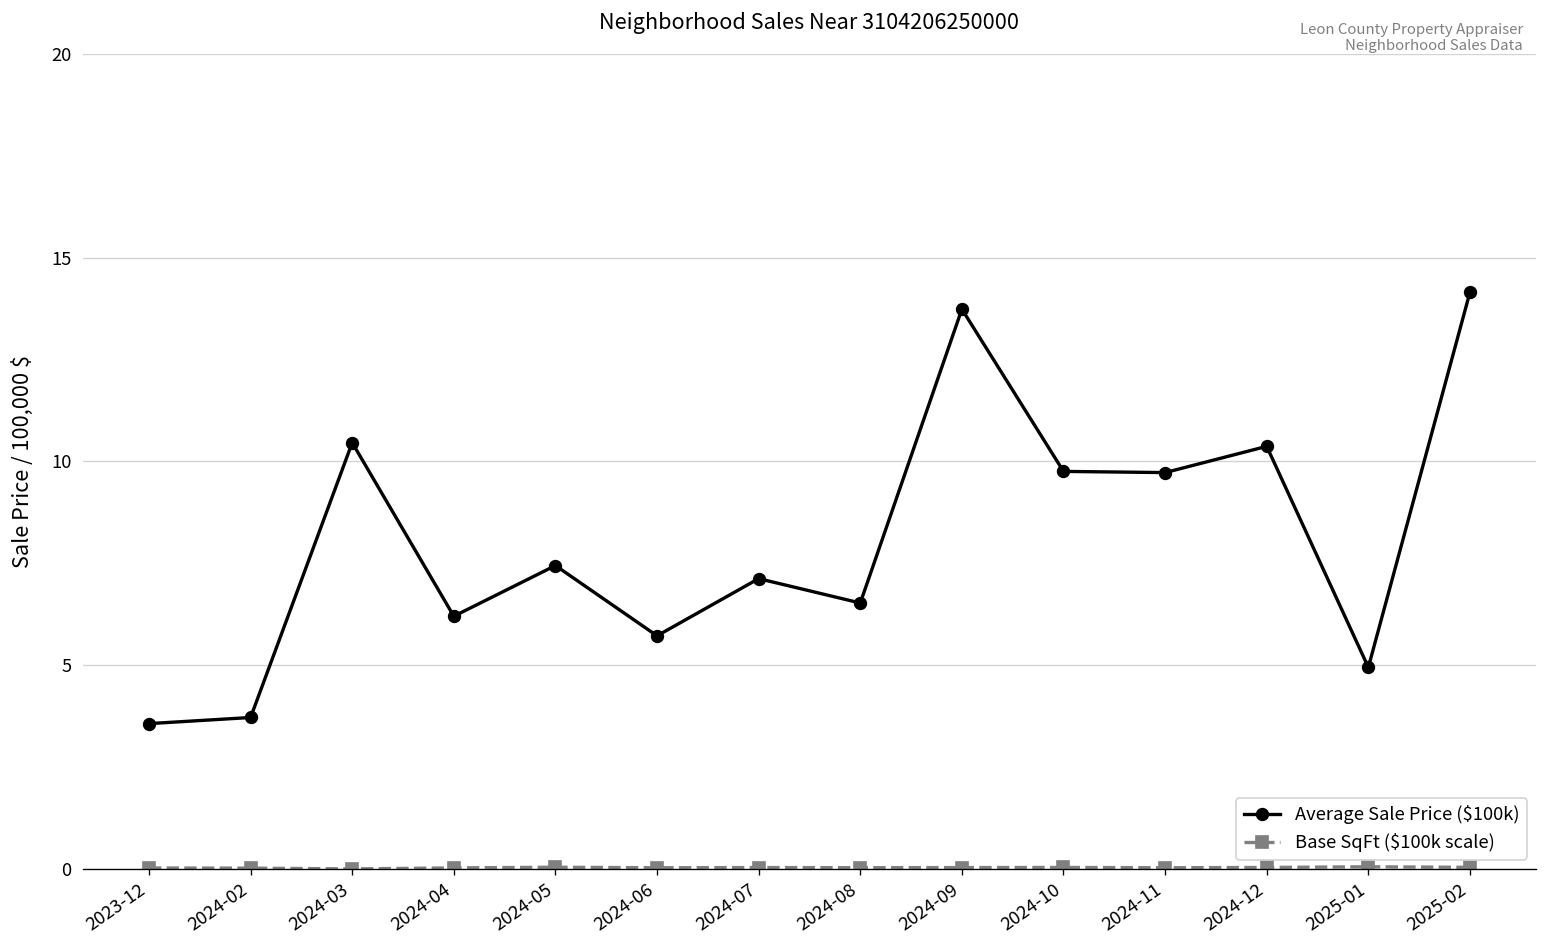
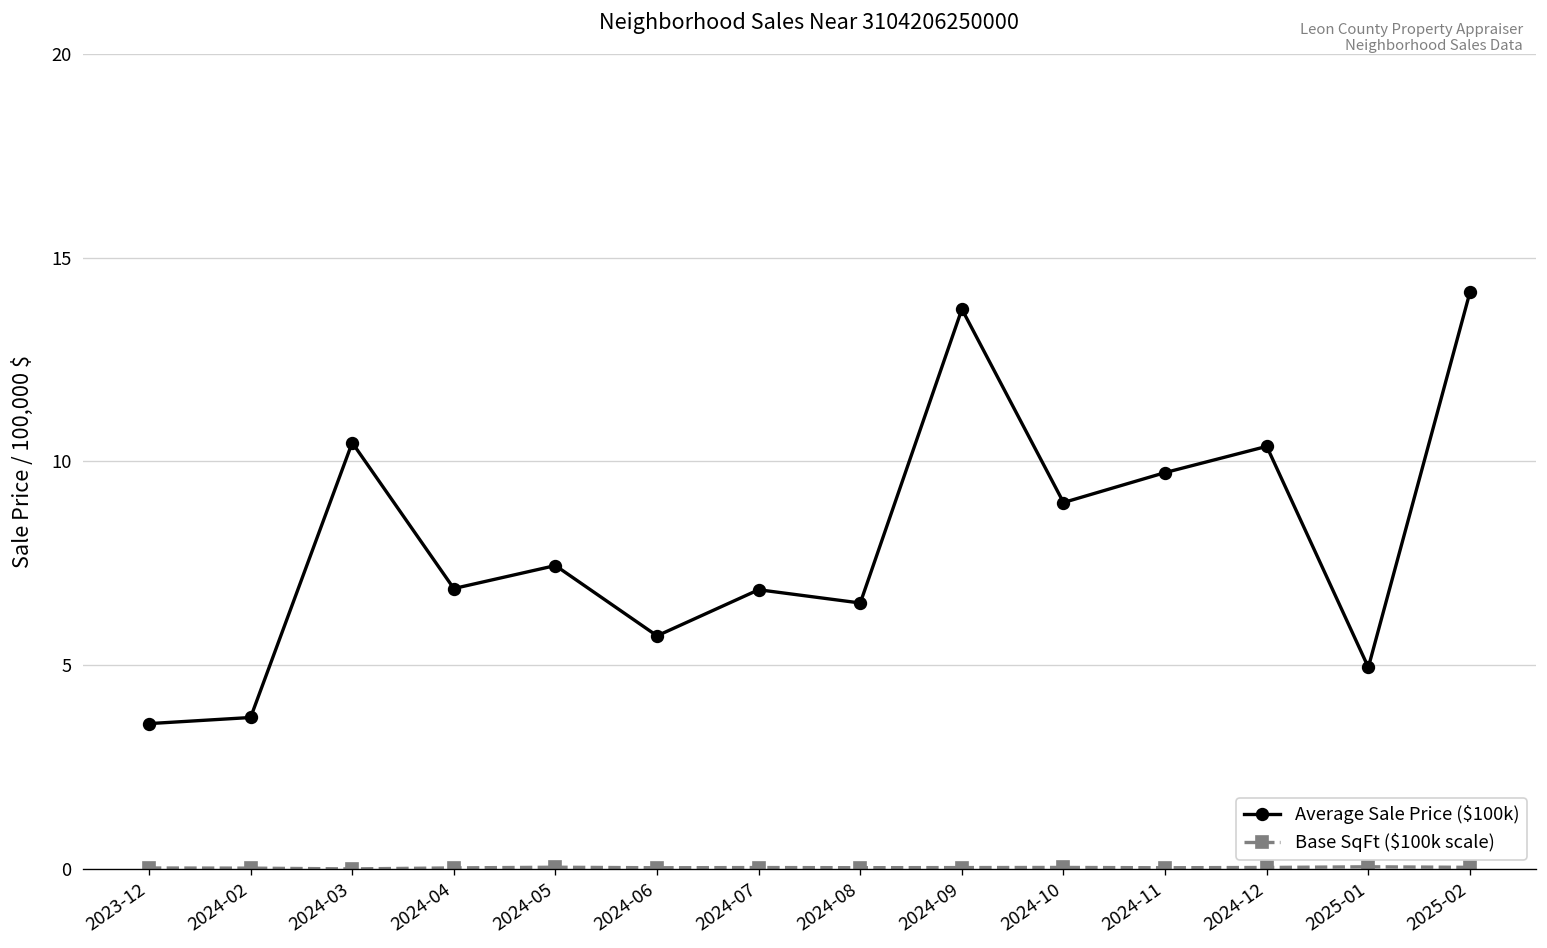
Average Sale Price ($100k), 2024-04: 6.2 -> 6.9
Average Sale Price ($100k), 2024-07: 7.1 -> 6.9
Average Sale Price ($100k), 2024-10: 9.8 -> 9.0
